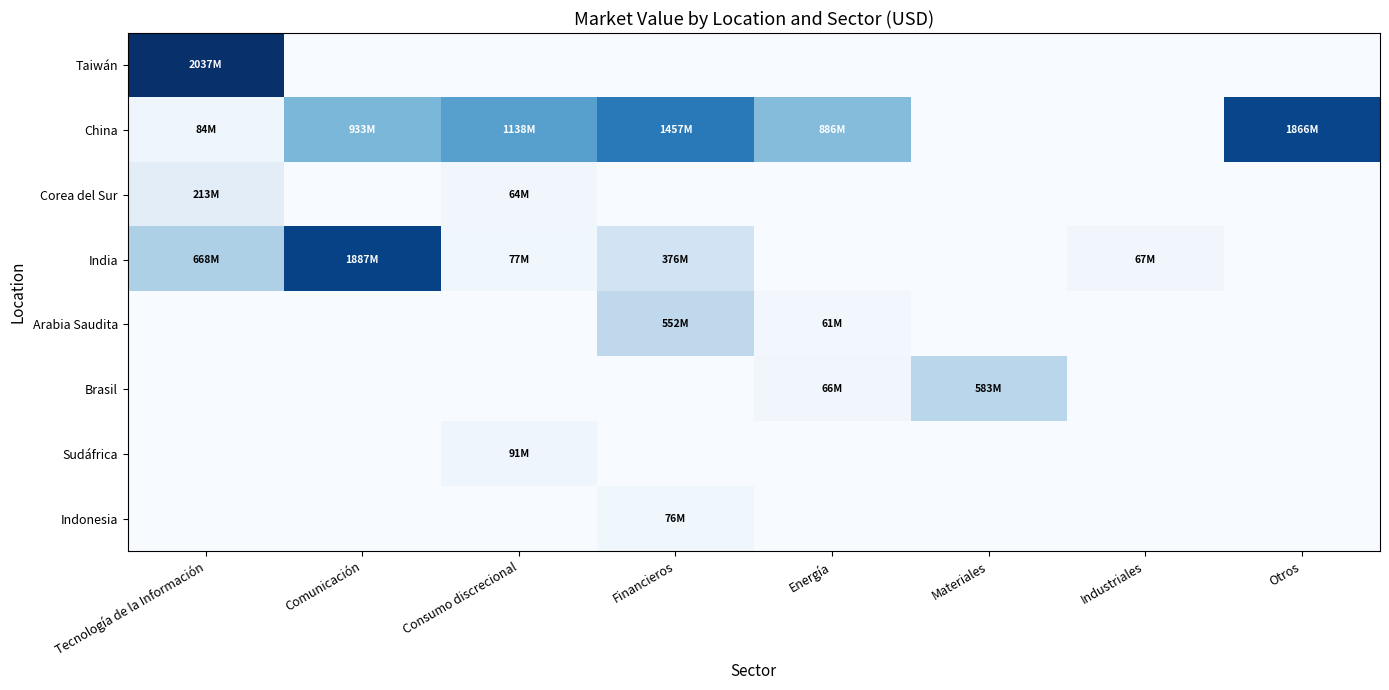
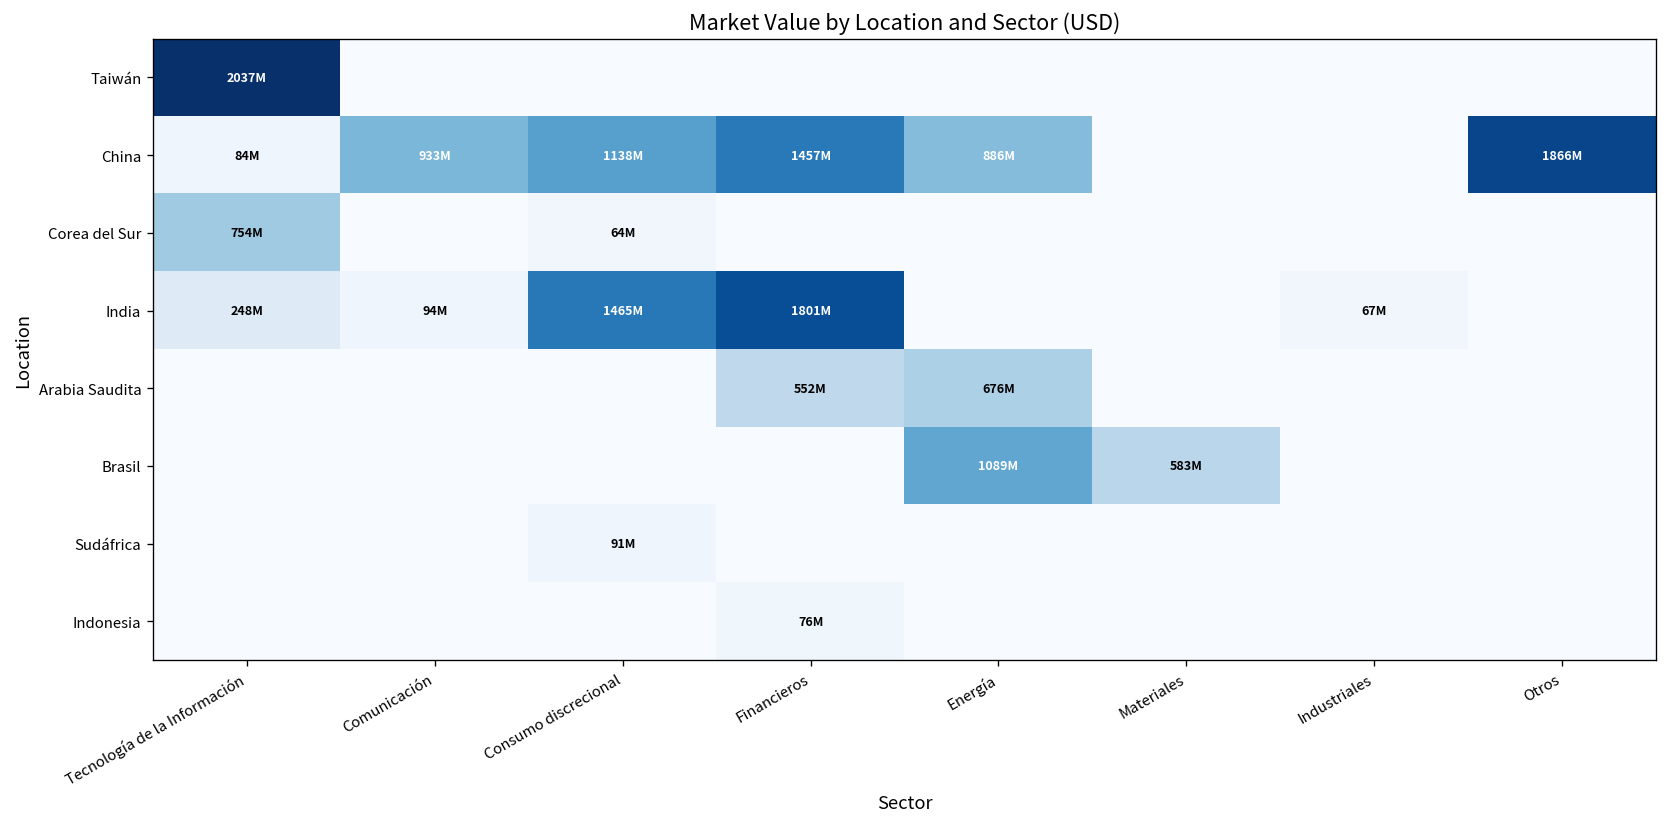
Corea del Sur, Tecnología de la Información: 213M -> 754M
India, Tecnología de la Información: 668M -> 248M
India, Comunicación: 1887M -> 94M
India, Consumo discrecional: 77M -> 1465M
India, Financieros: 376M -> 1801M
Arabia Saudita, Energía: 61M -> 676M
Brasil, Energía: 66M -> 1089M
